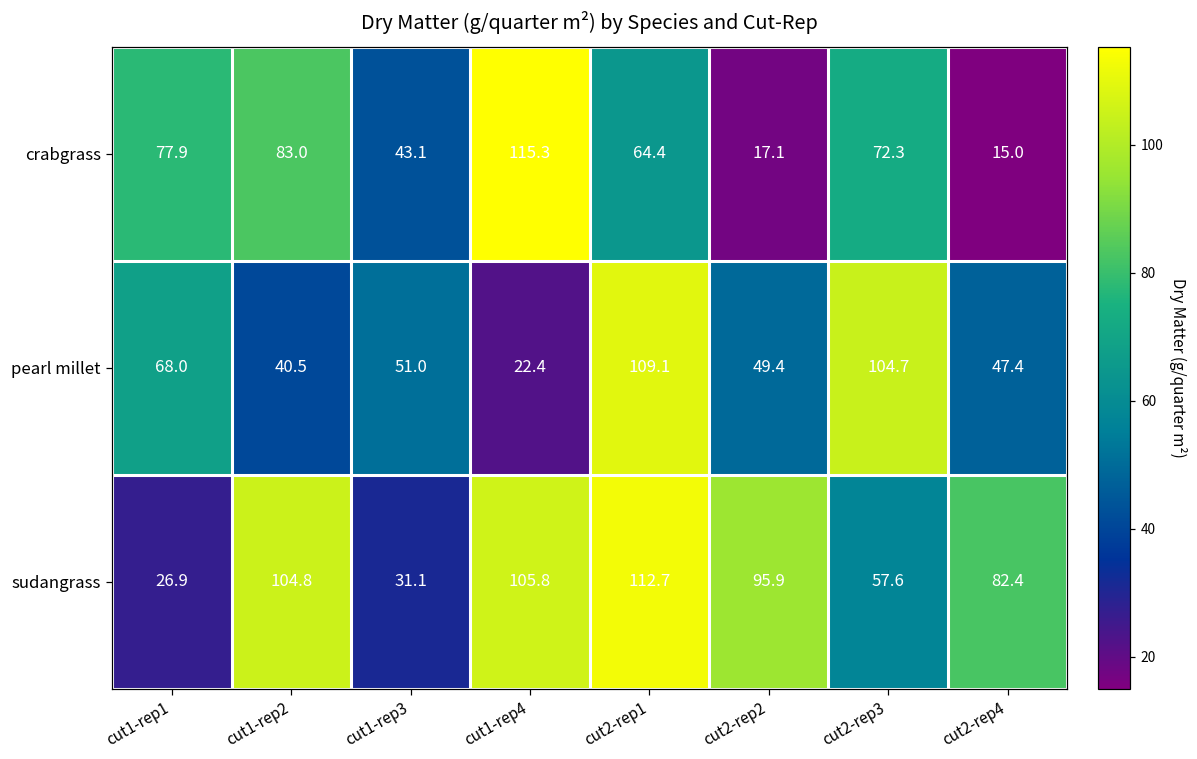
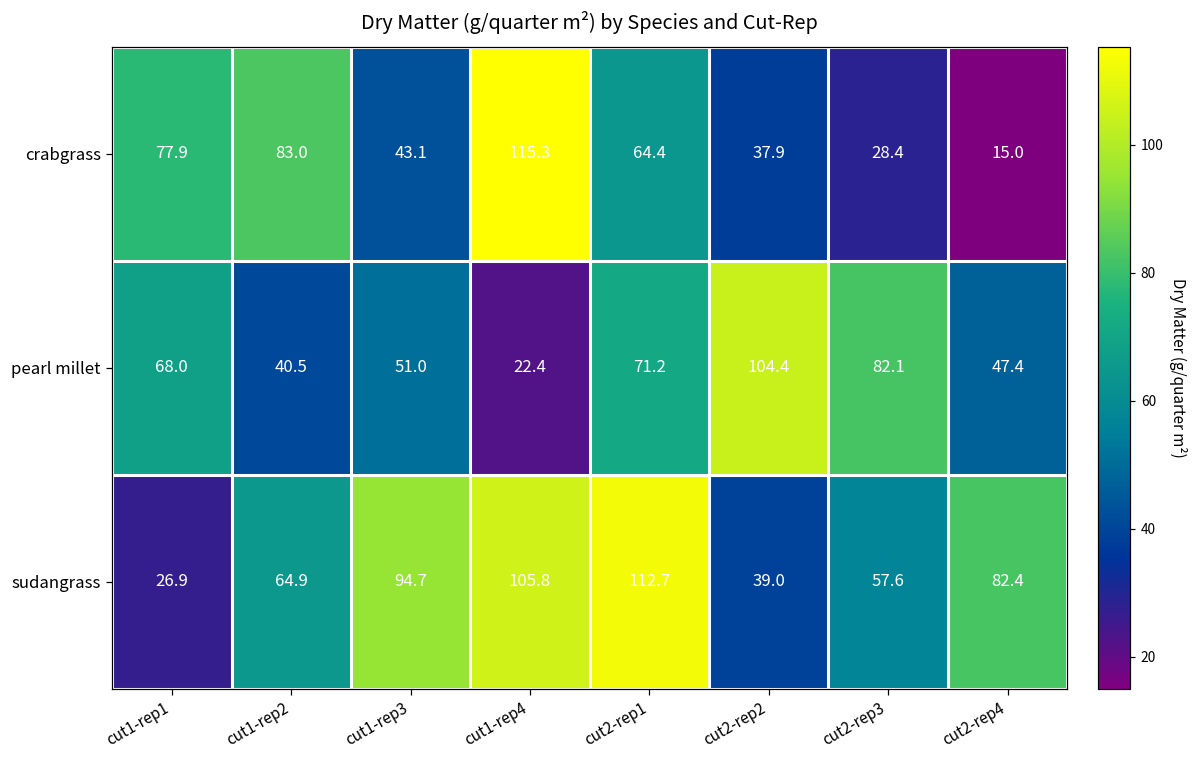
crabgrass, cut2-rep2: 17.1 -> 37.9
crabgrass, cut2-rep3: 72.3 -> 28.4
pearl millet, cut2-rep1: 109.1 -> 71.2
pearl millet, cut2-rep2: 49.4 -> 104.4
pearl millet, cut2-rep3: 104.7 -> 82.1
sudangrass, cut1-rep2: 104.8 -> 64.9
sudangrass, cut1-rep3: 31.1 -> 94.7
sudangrass, cut2-rep2: 95.9 -> 39.0
